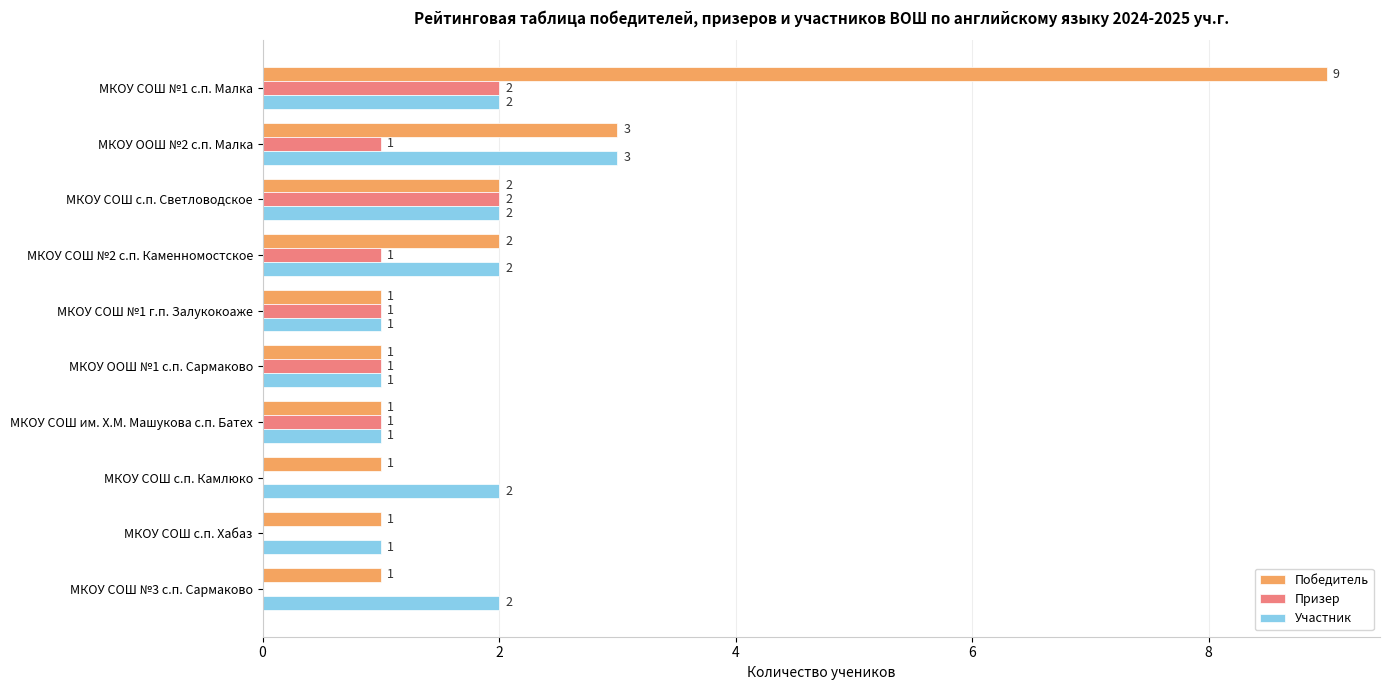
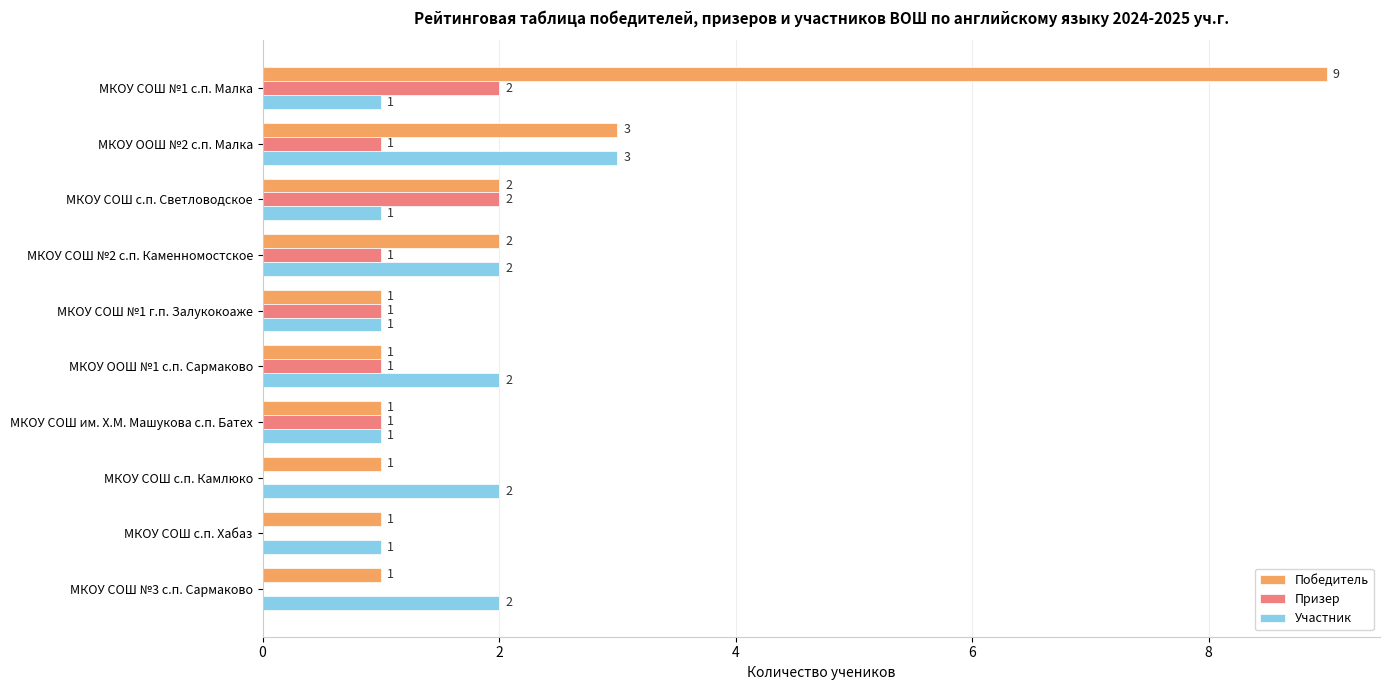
Участник, МКОУ СОШ №1 с.п. Малка: 2 -> 1
Участник, МКОУ СОШ с.п. Светловодское: 2 -> 1
Участник, МКОУ ООШ №1 с.п. Сармаково: 1 -> 2
